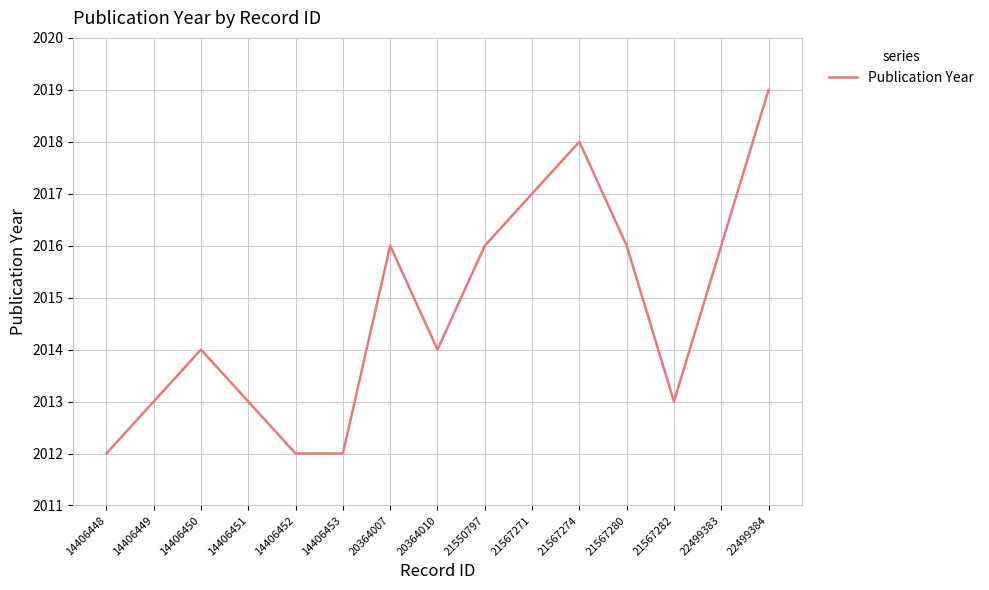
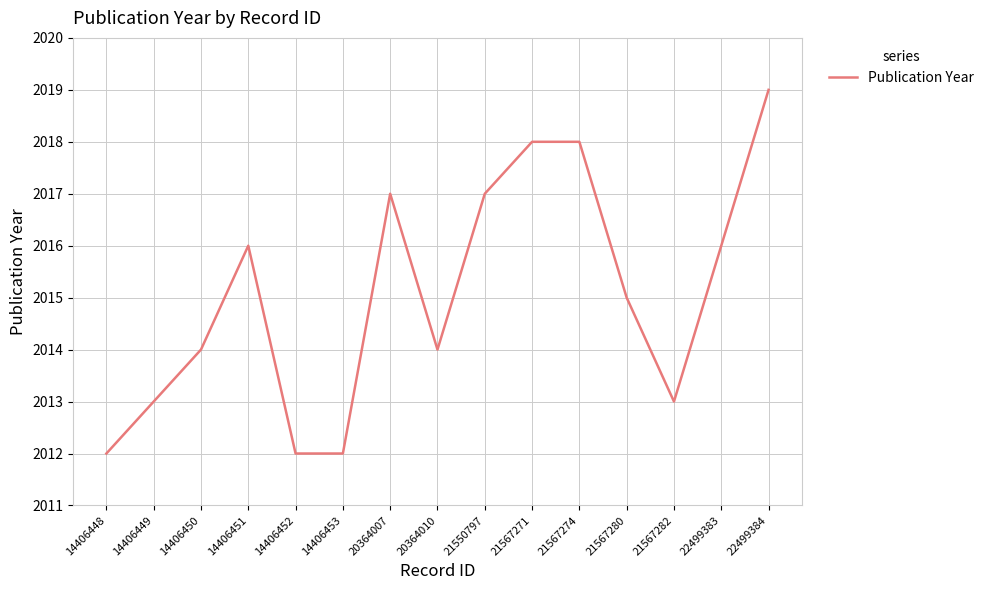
14406451: 2013 -> 2016
20364007: 2016 -> 2017
21550797: 2016 -> 2017
21567271: 2017 -> 2018
21567280: 2016 -> 2015
